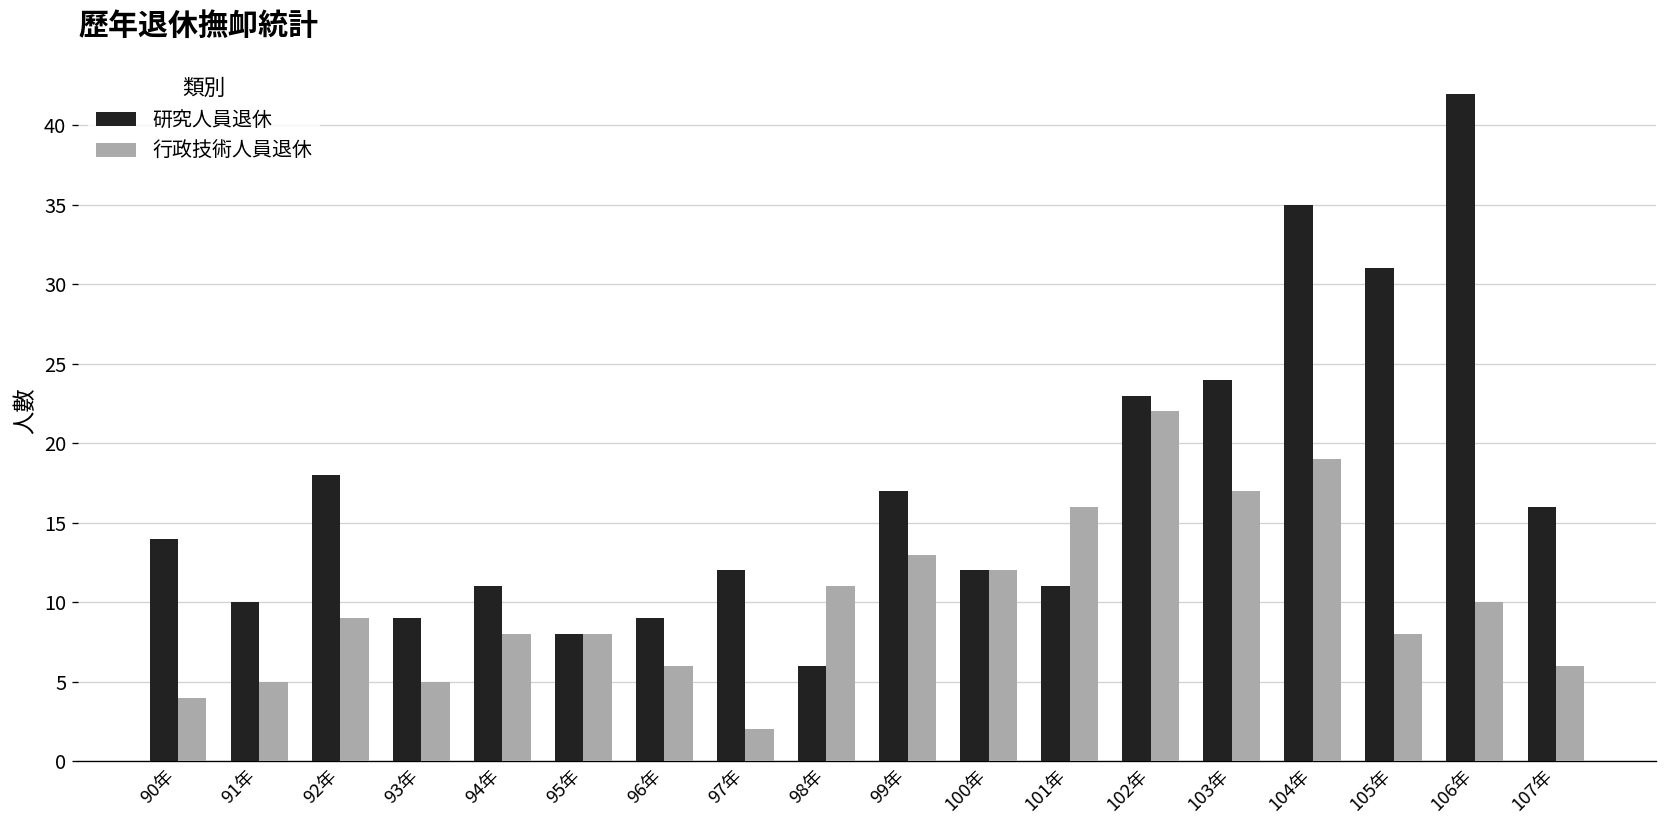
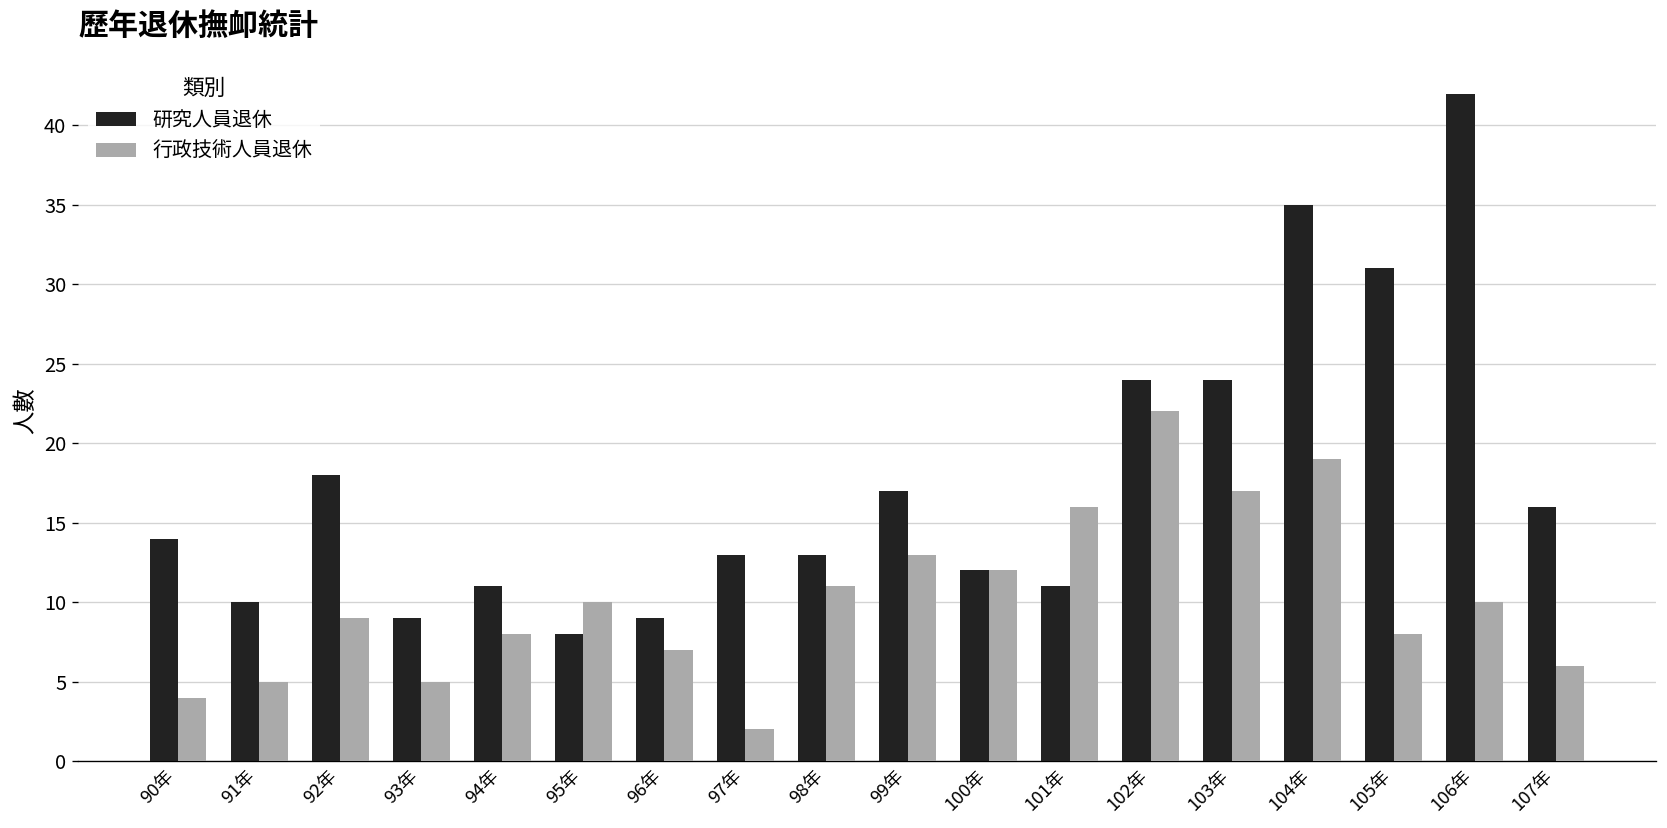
行政技術人員退休, 95年: 8 -> 10
行政技術人員退休, 96年: 6 -> 7
研究人員退休, 97年: 12 -> 13
研究人員退休, 98年: 6 -> 13
研究人員退休, 102年: 23 -> 24
